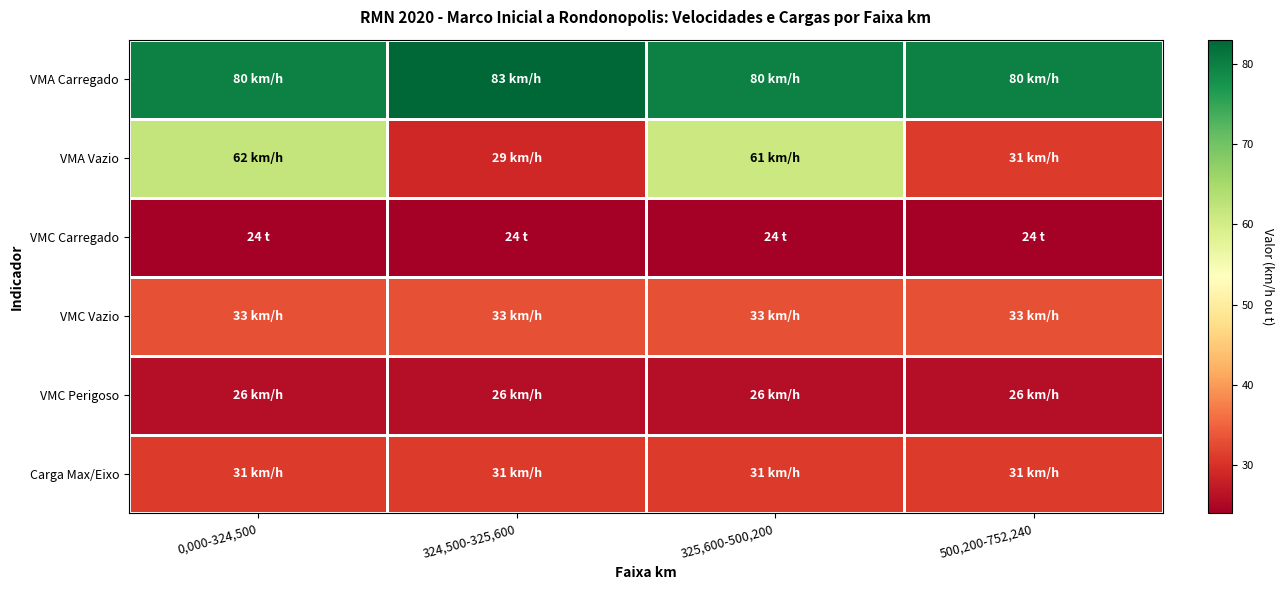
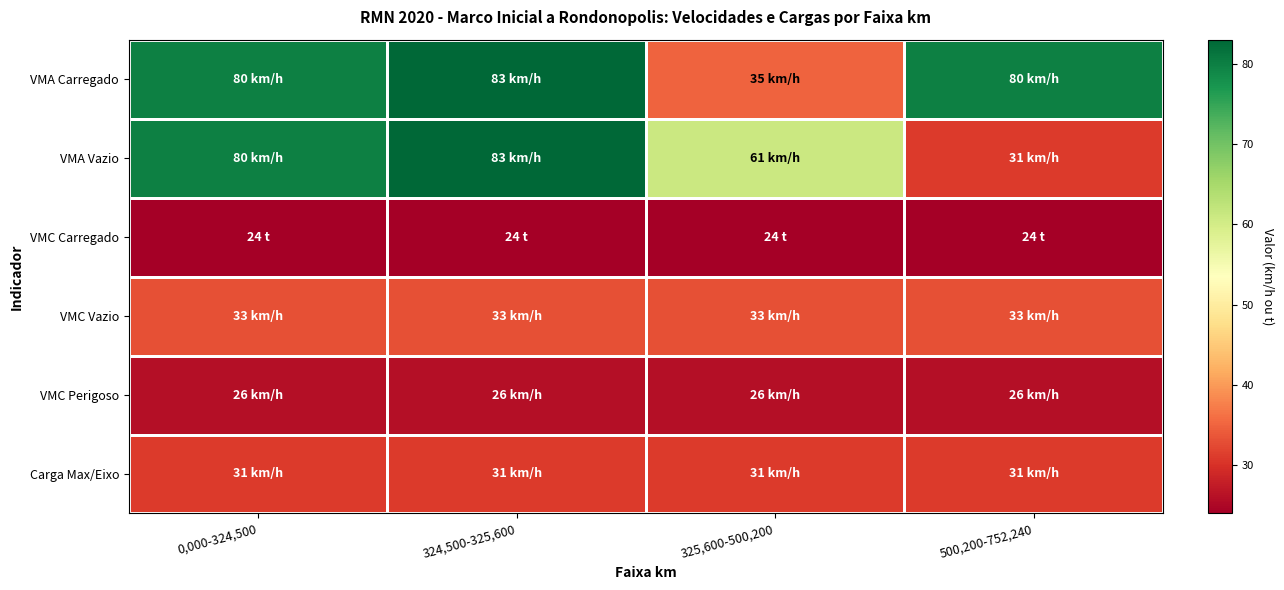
VMA Carregado, 325,600-500,200: 80 -> 35
VMA Vazio, 0,000-324,500: 62 -> 80
VMA Vazio, 324,500-325,600: 29 -> 83
